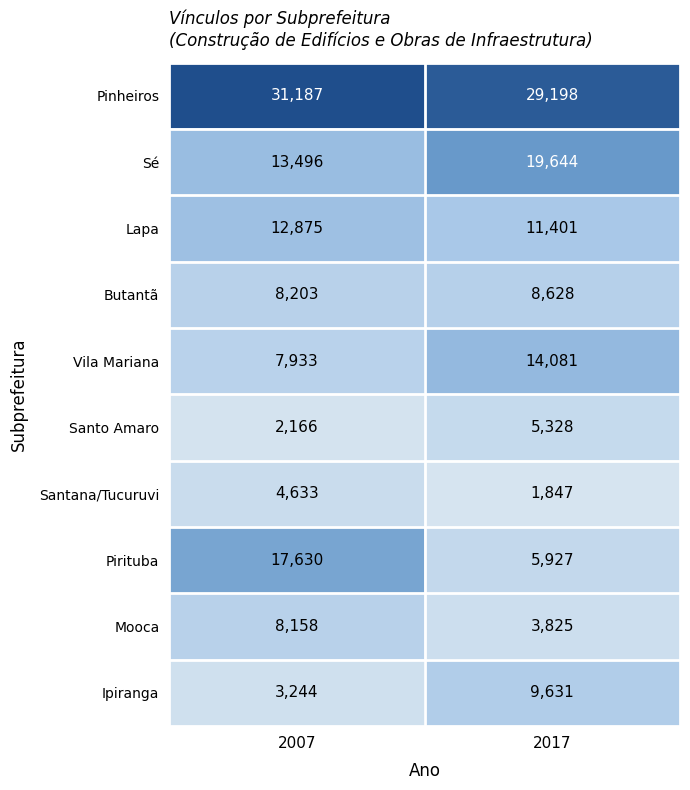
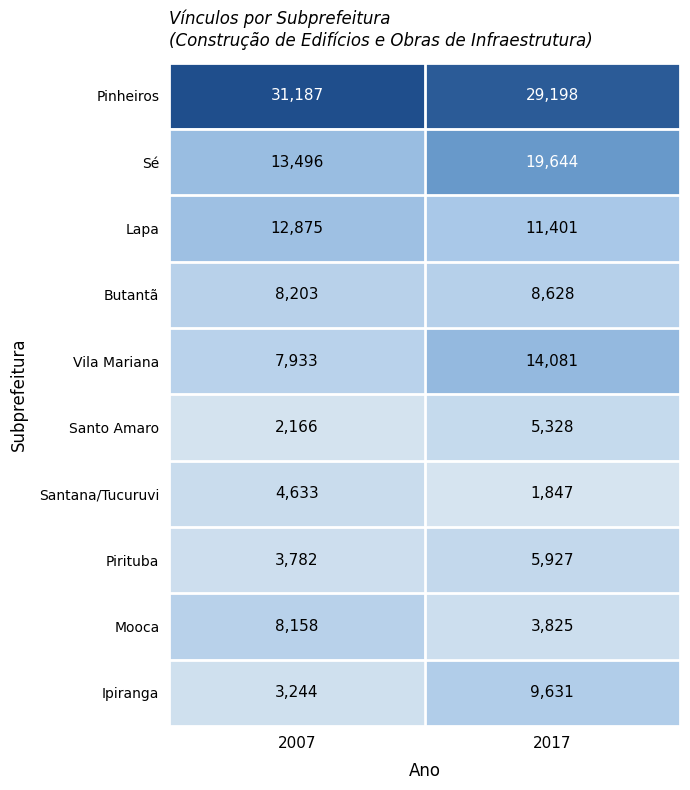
Pirituba, 2007: 17,630 -> 3,782
